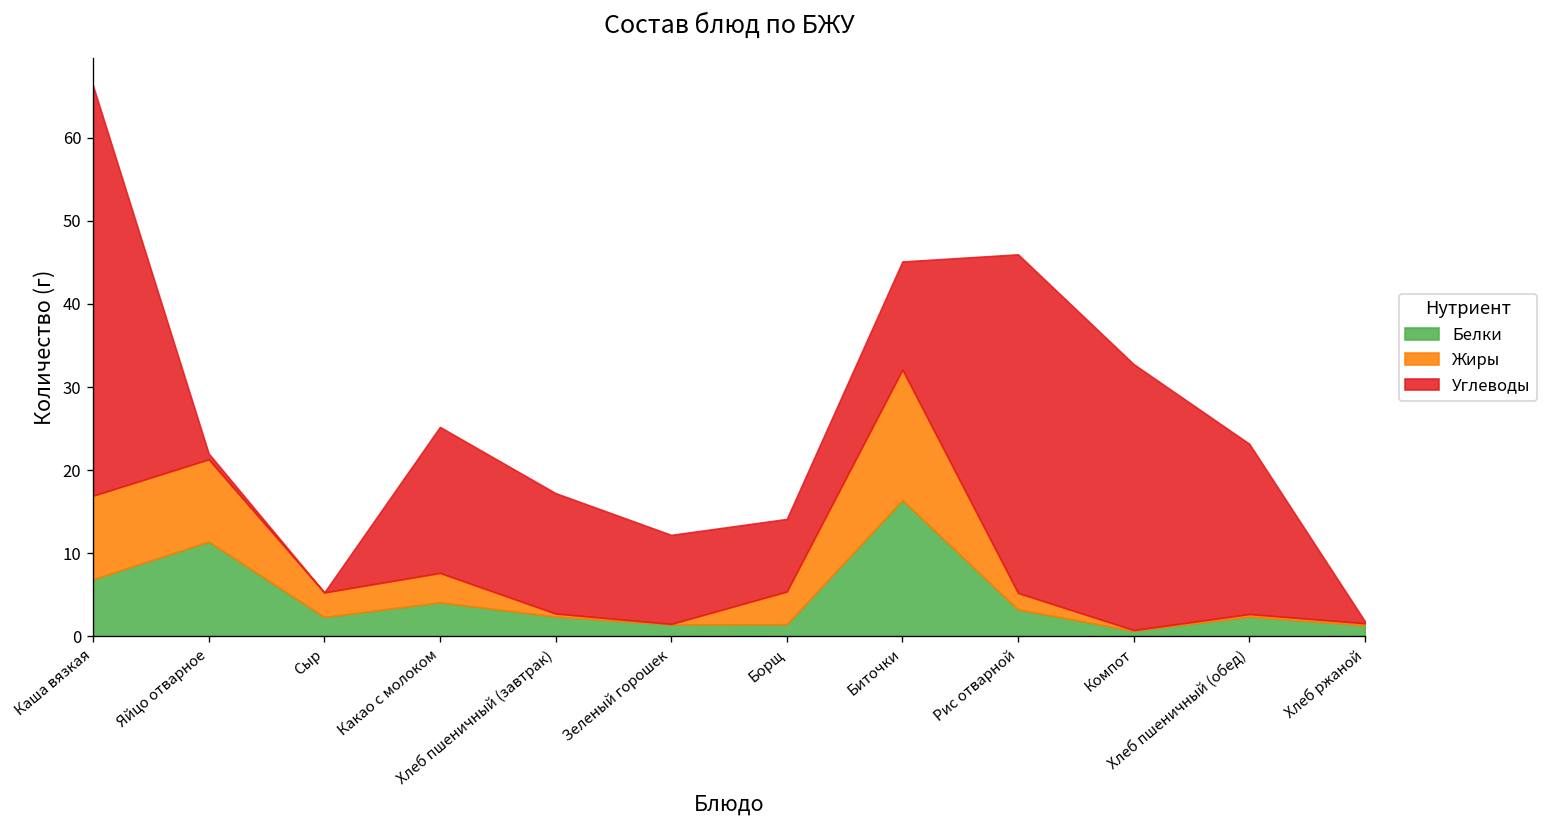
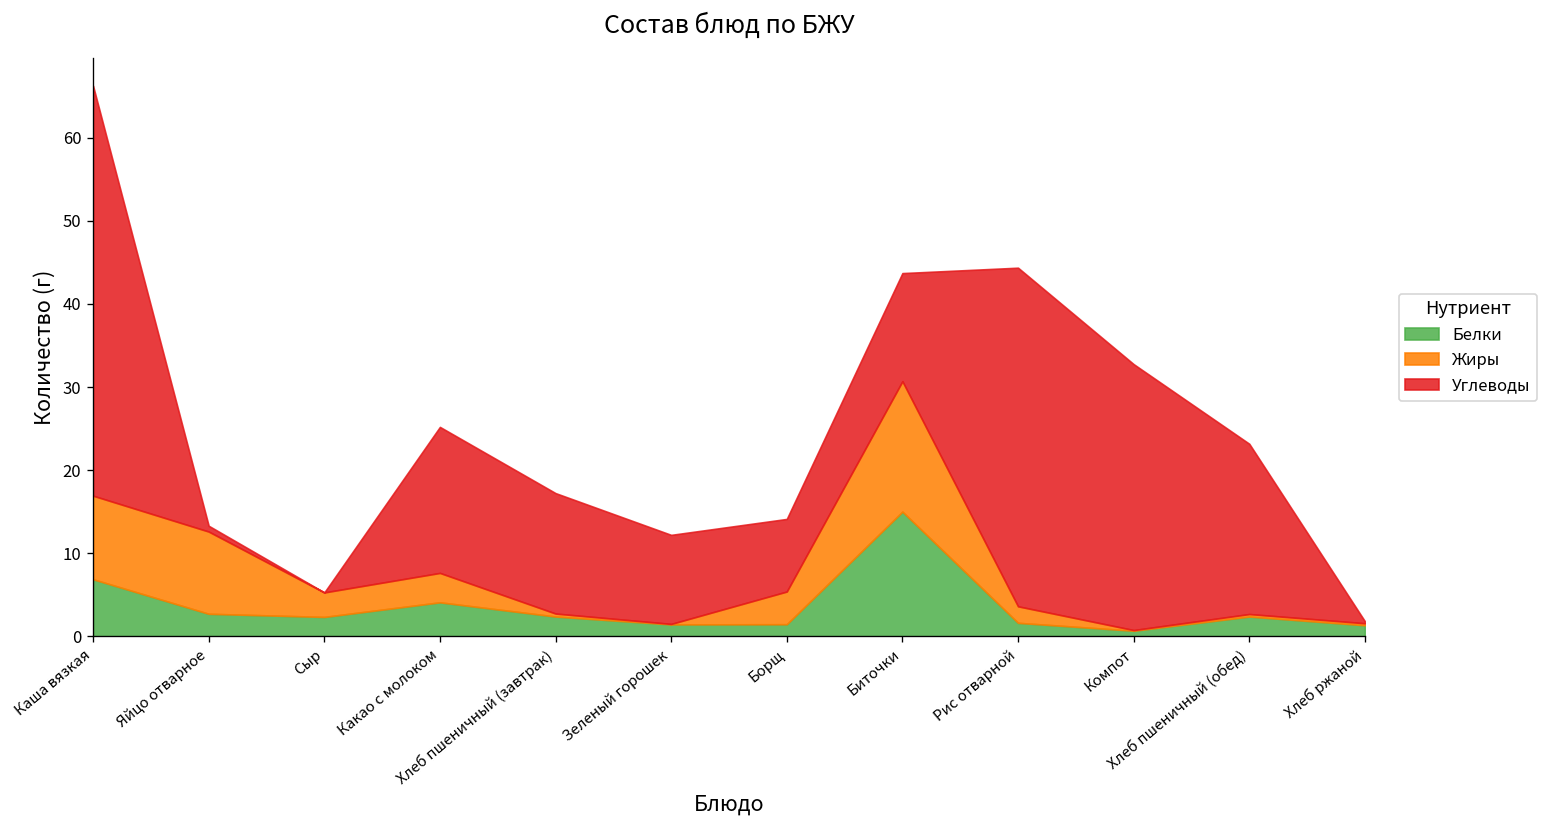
Белки, Яйцо отварное: 11 -> 3
Белки, Биточки: 16 -> 15
Белки, Рис отварной: 3 -> 2
